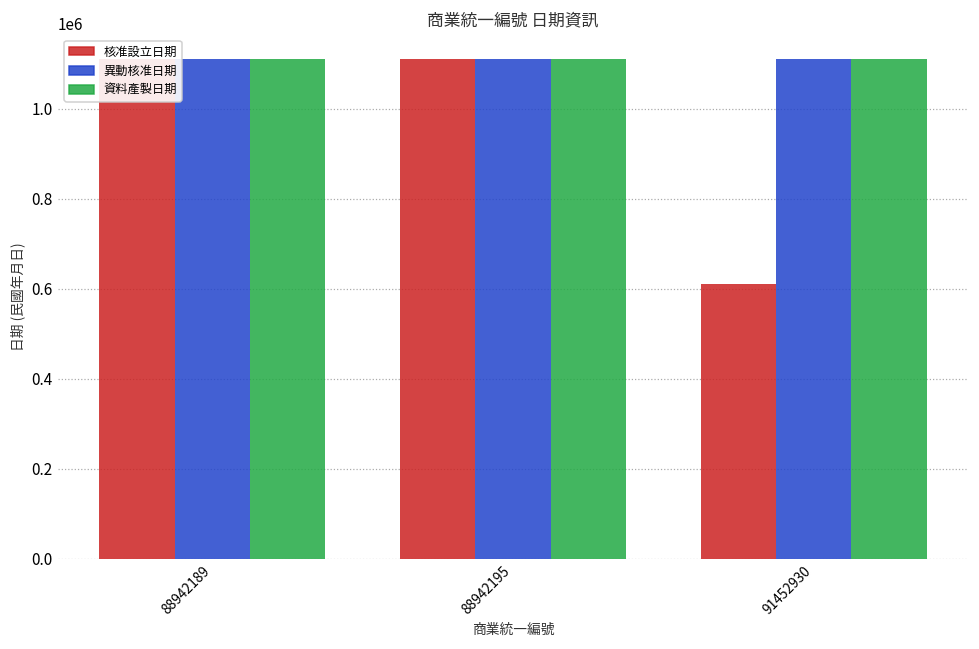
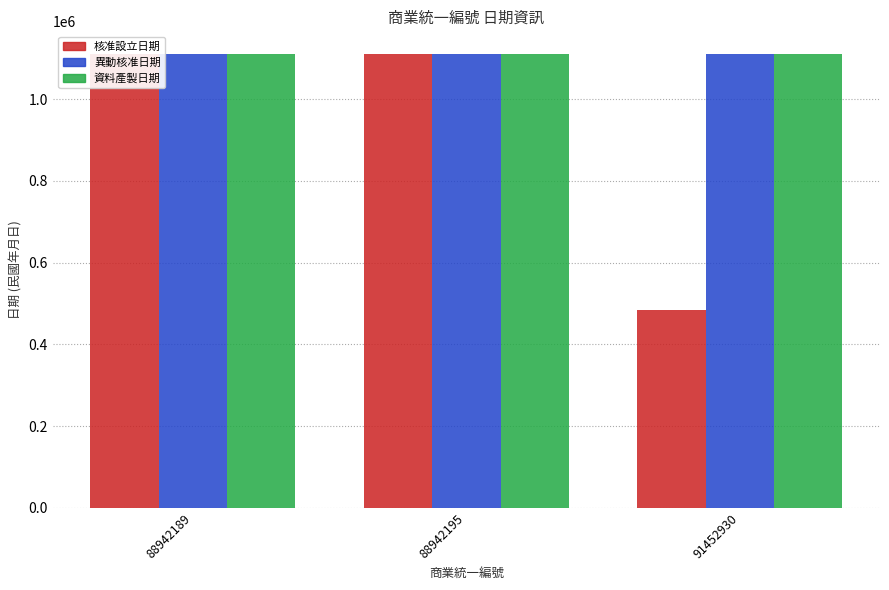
核准設立日期, 91452930: 610000 -> 480000
